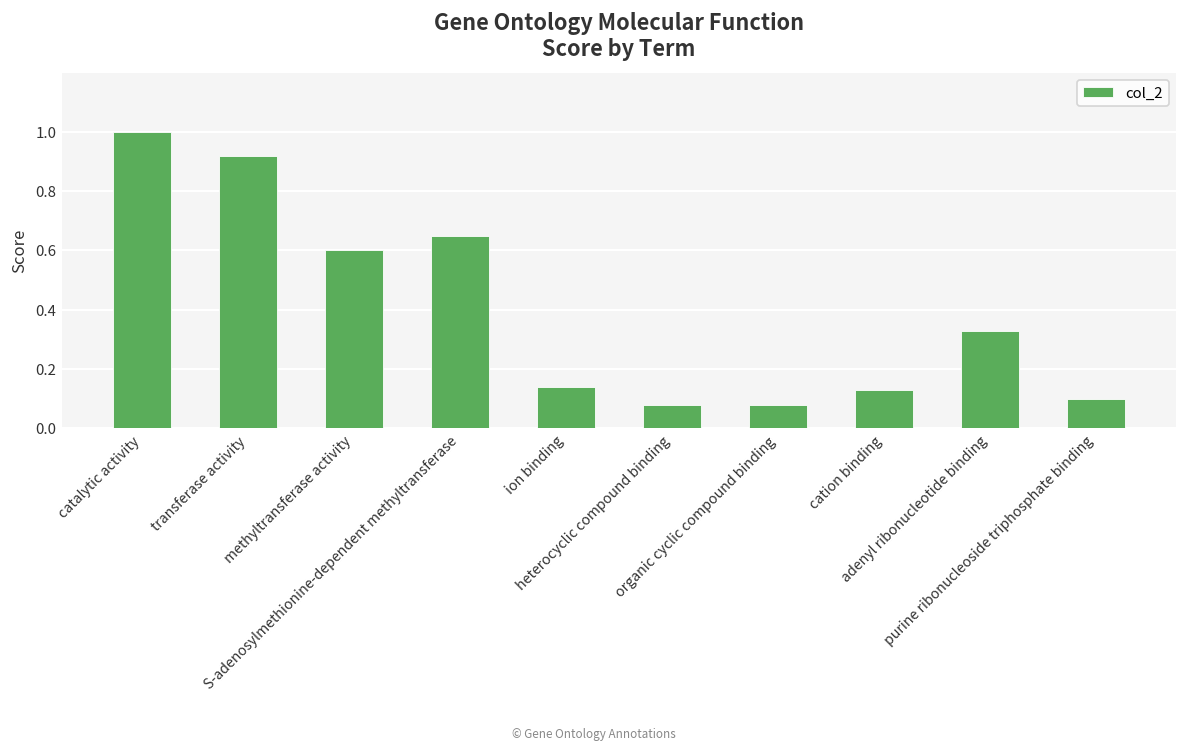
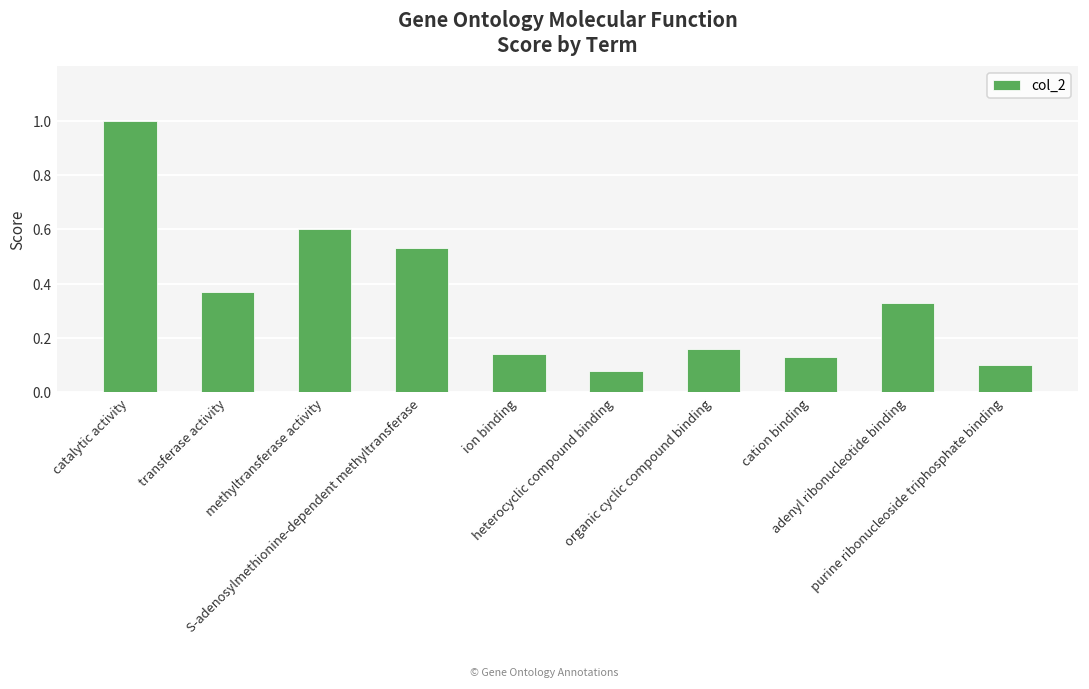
transferase activity: 0.92 -> 0.37
S-adenosylmethionine-dependent methyltransferase: 0.65 -> 0.53
organic cyclic compound binding: 0.08 -> 0.16
